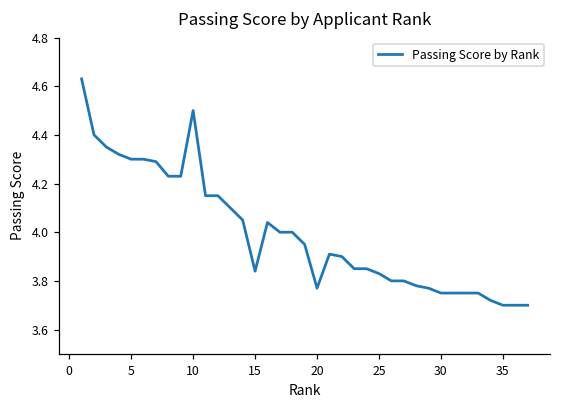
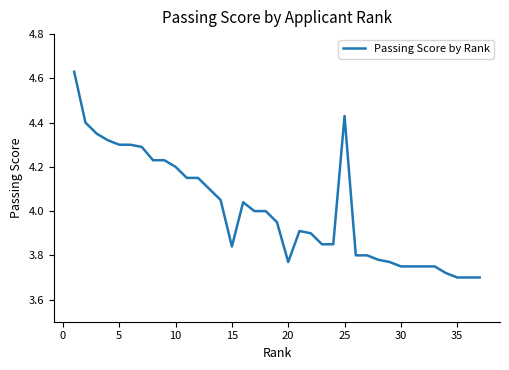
10: 4.5 -> 4.2
25: 3.83 -> 4.43
